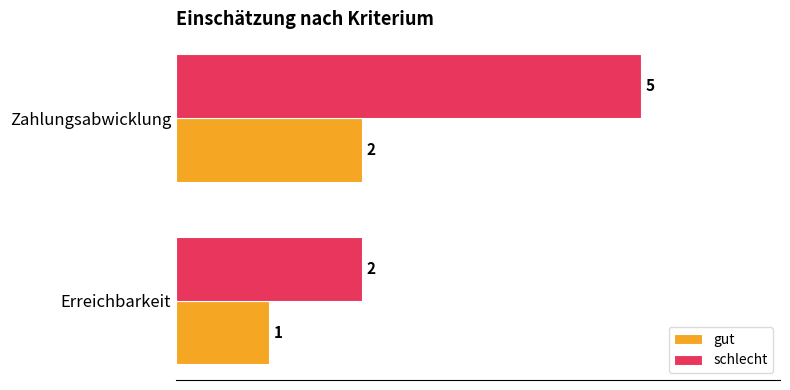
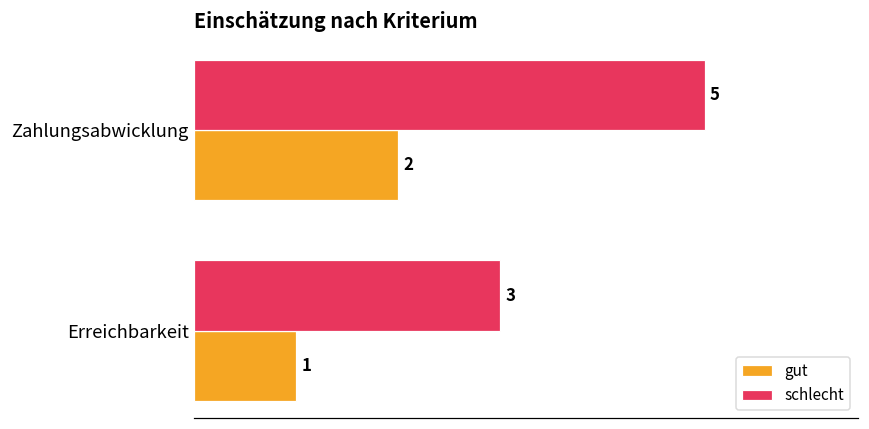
schlecht, Erreichbarkeit: 2 -> 3
